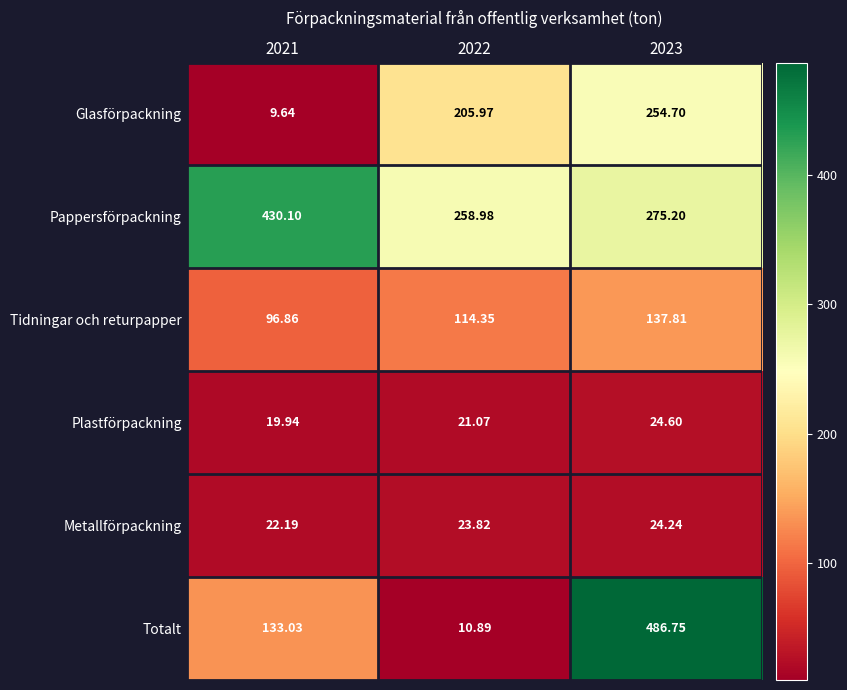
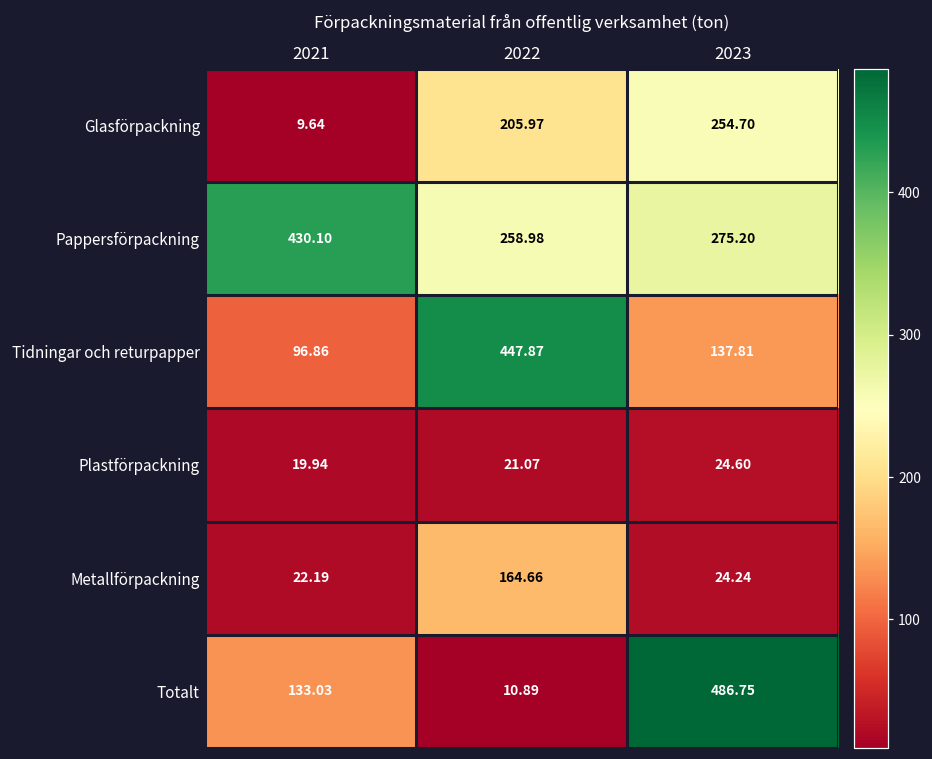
Tidningar och returpapper, 2022: 114.35 -> 447.87
Metallförpackning, 2022: 23.82 -> 164.66
